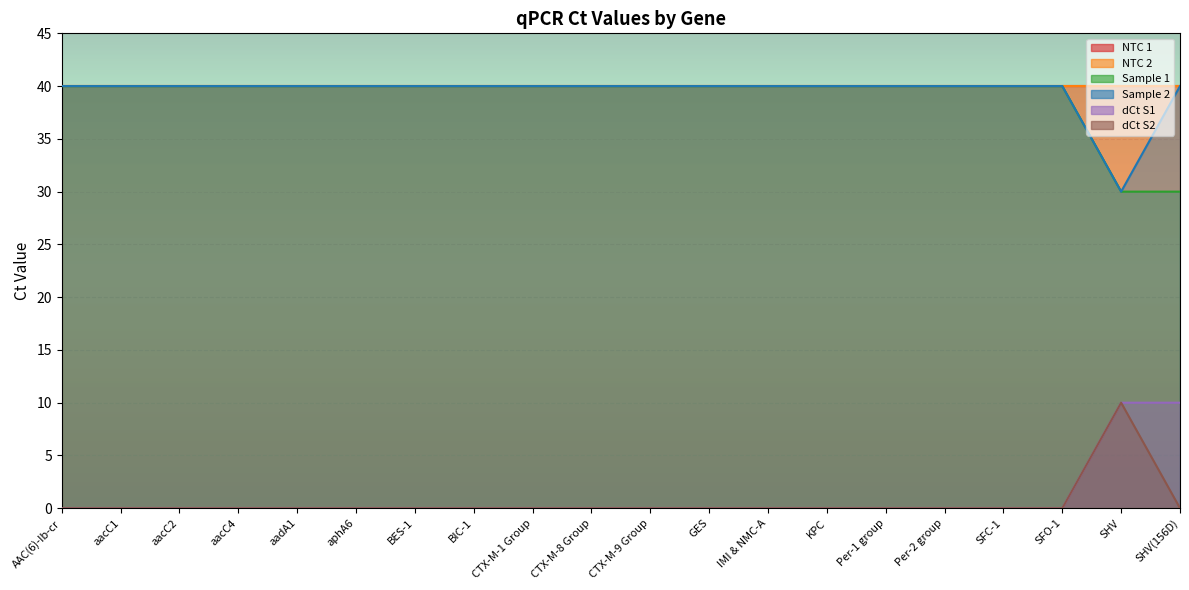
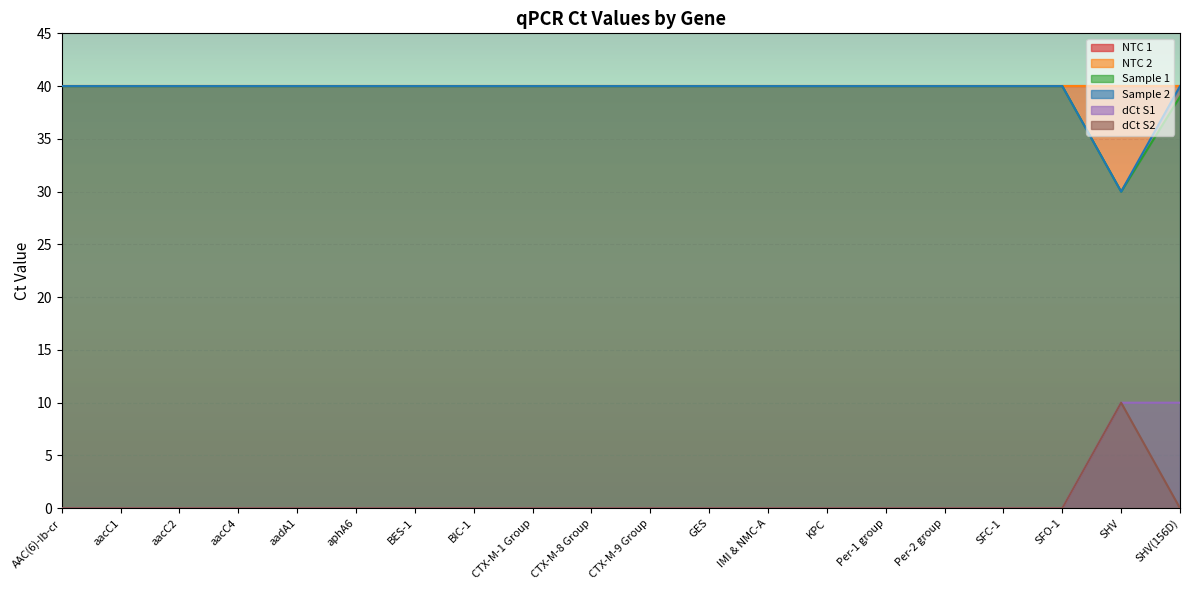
Sample 1, SHV(156D): 30 -> 39
